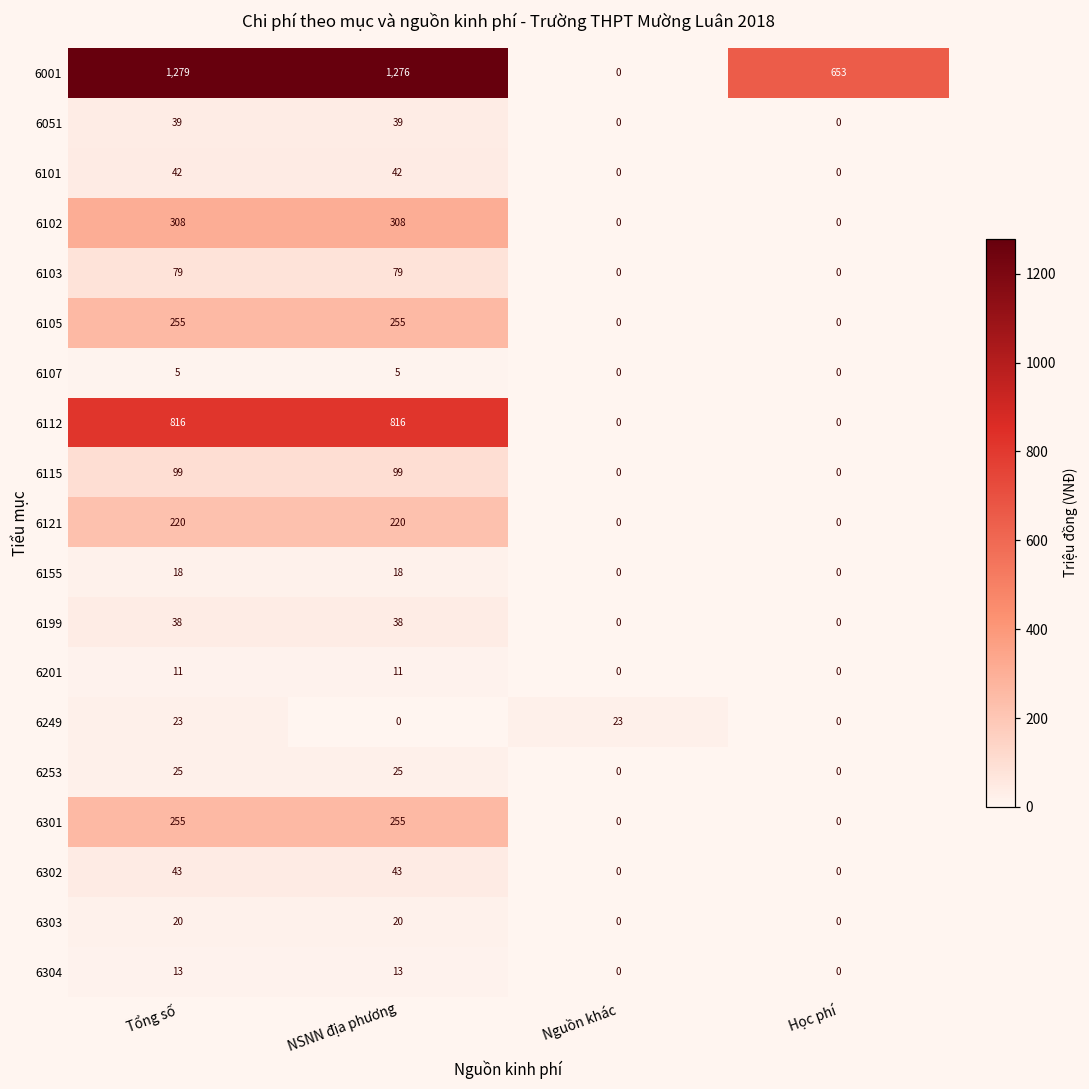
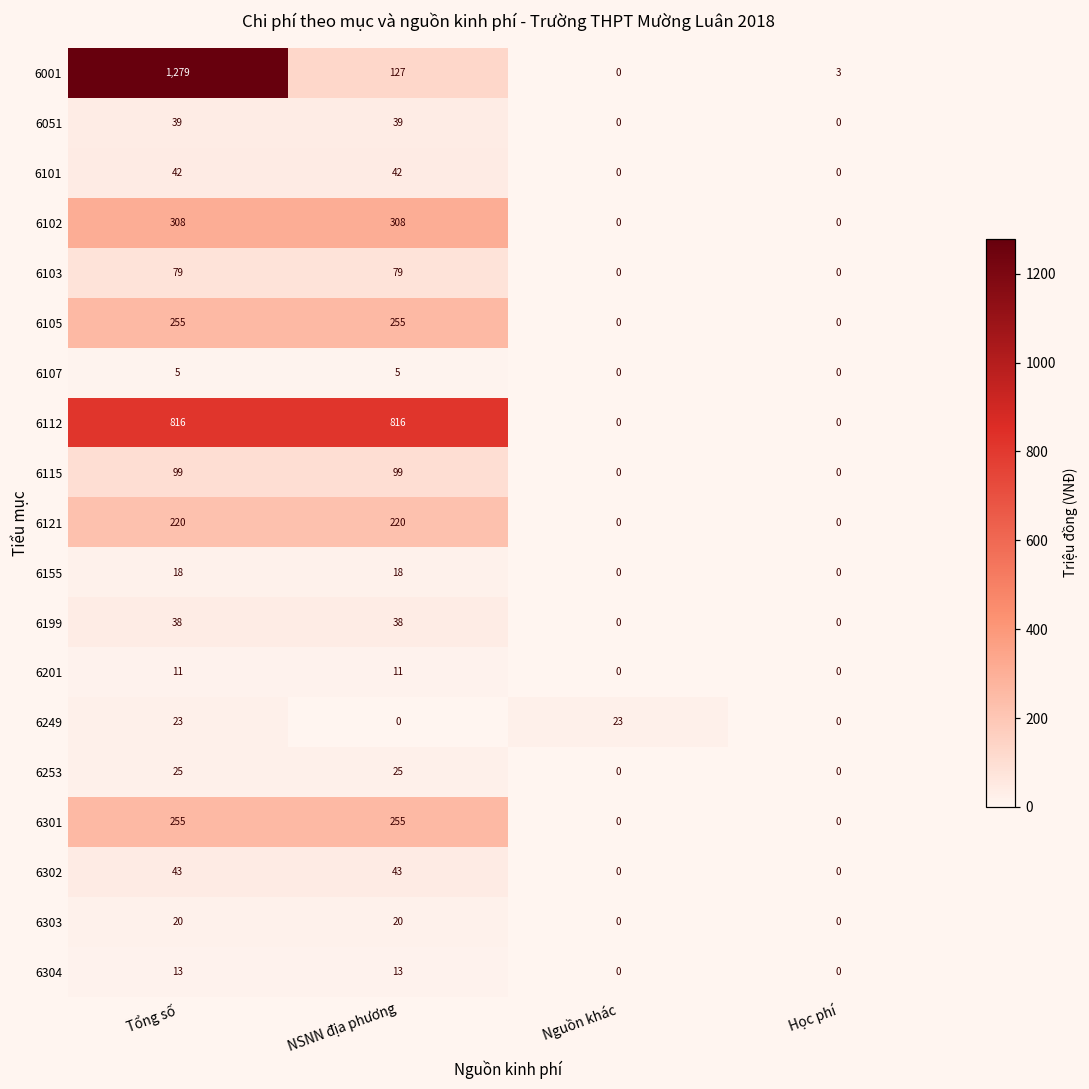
6001, NSNN địa phương: 1,276 -> 127
6001, Học phí: 653 -> 3
